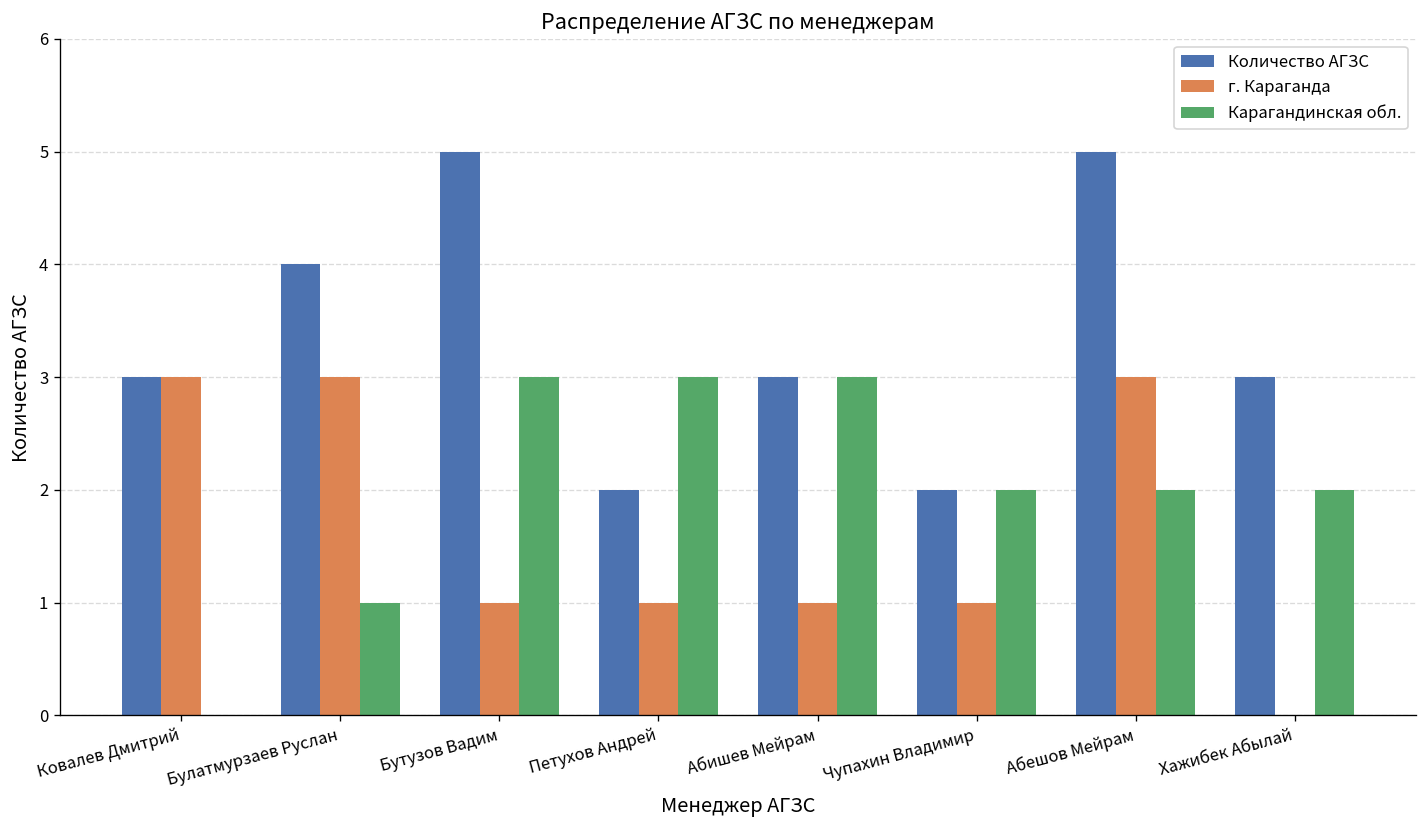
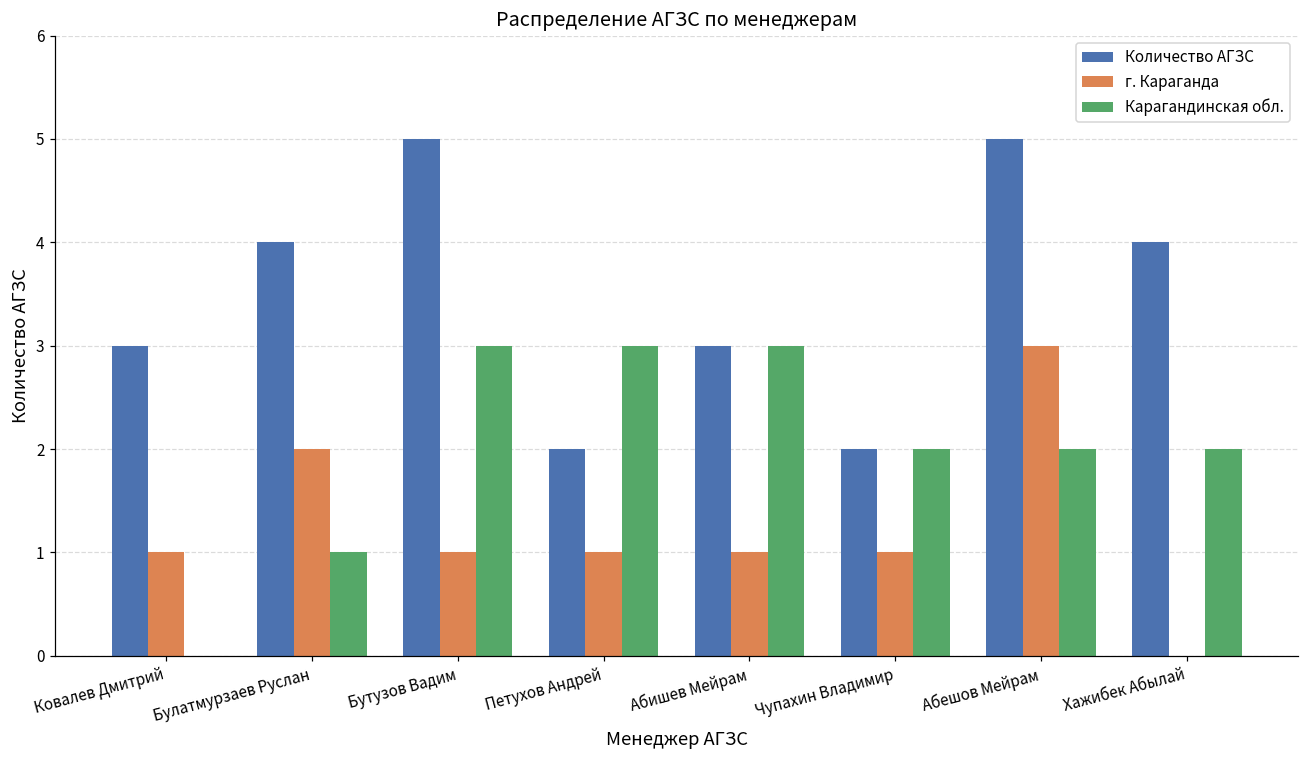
г. Караганда, Ковалев Дмитрий: 3 -> 1
г. Караганда, Булатмурзаев Руслан: 3 -> 2
Количество АГЗС, Хажибек Абылай: 3 -> 4
